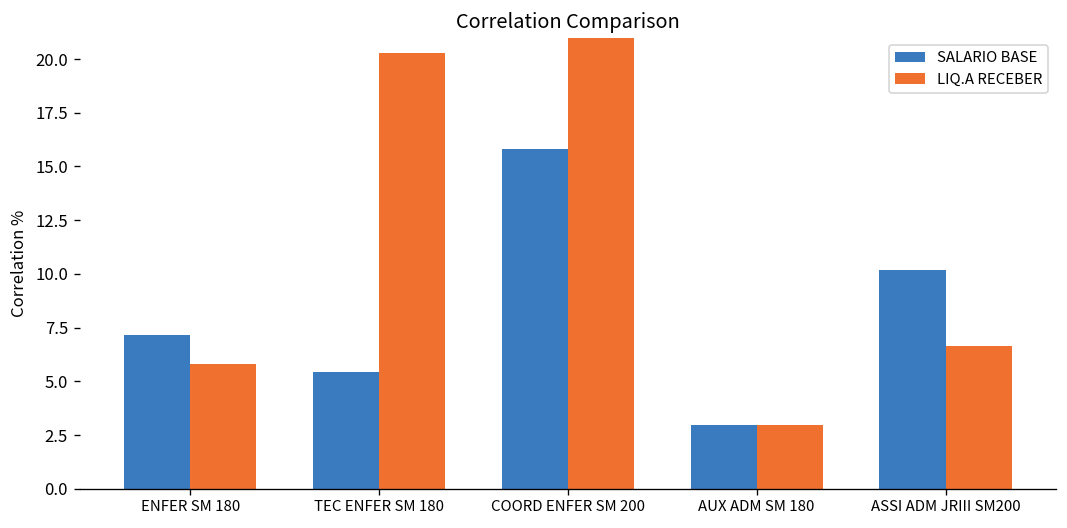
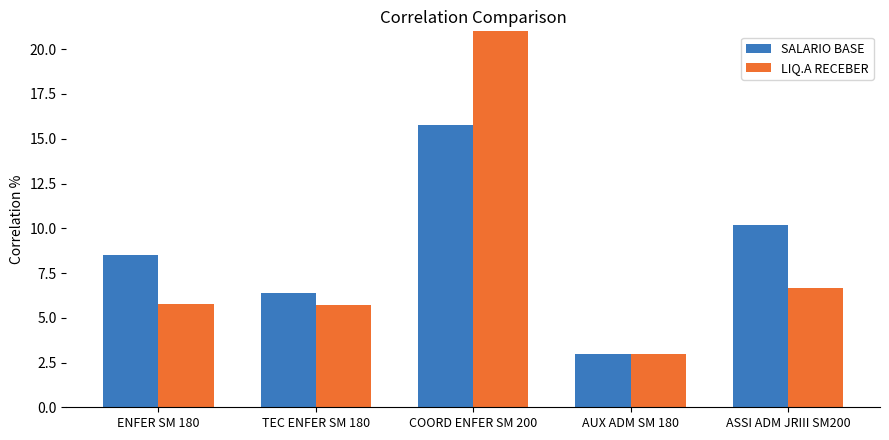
SALARIO BASE, ENFER SM 180: 7.2 -> 8.5
SALARIO BASE, TEC ENFER SM 180: 5.4 -> 6.4
LIQ.A RECEBER, TEC ENFER SM 180: 20.3 -> 5.7
